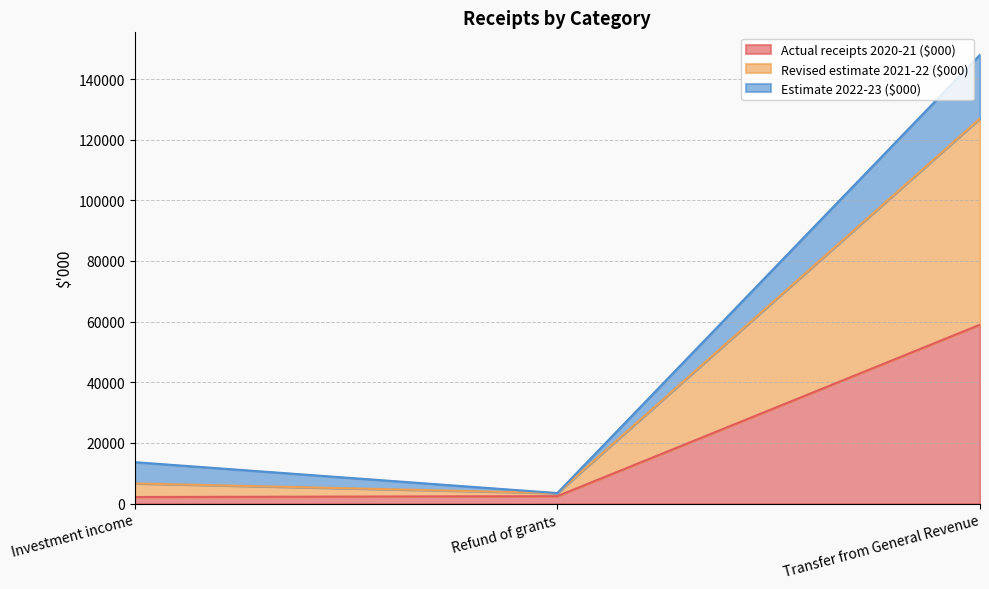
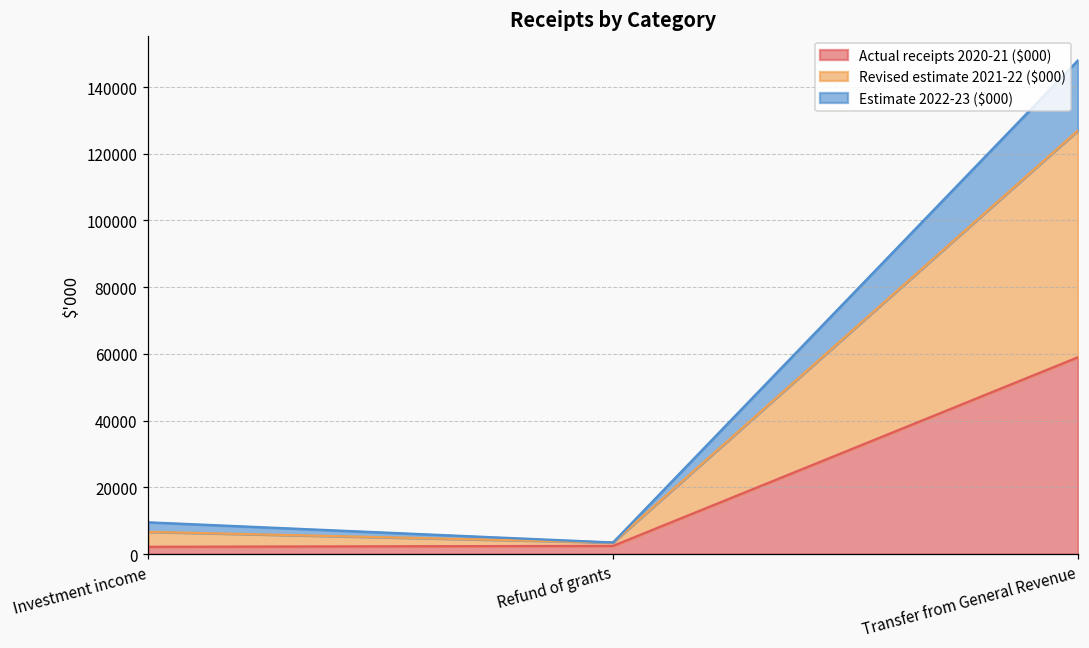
Estimate 2022-23 ($000), Investment income: 7000 -> 3000
